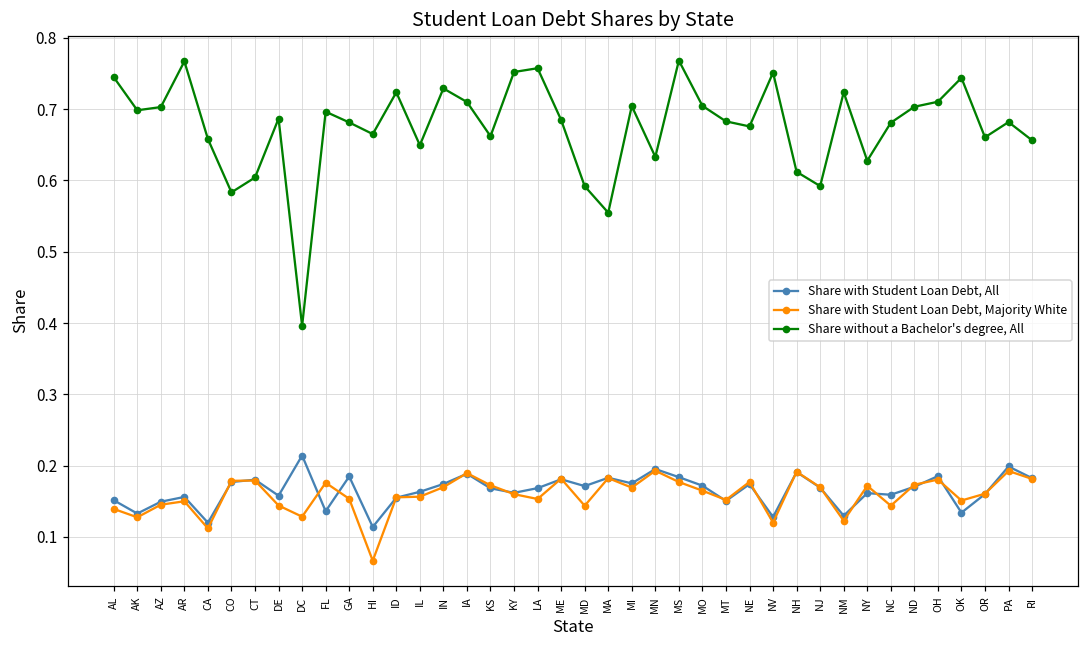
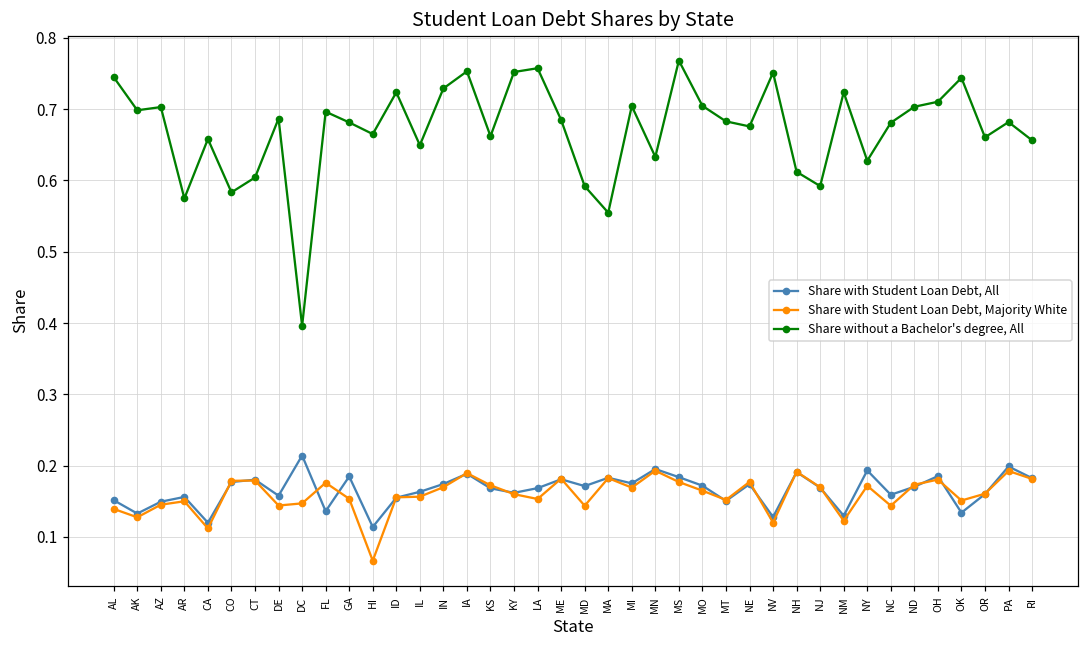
Share without a Bachelor's degree, All, AR: 0.77 -> 0.57
Share with Student Loan Debt, Majority White, DC: 0.13 -> 0.15
Share without a Bachelor's degree, All, IA: 0.71 -> 0.75
Share with Student Loan Debt, All, NY: 0.16 -> 0.19
